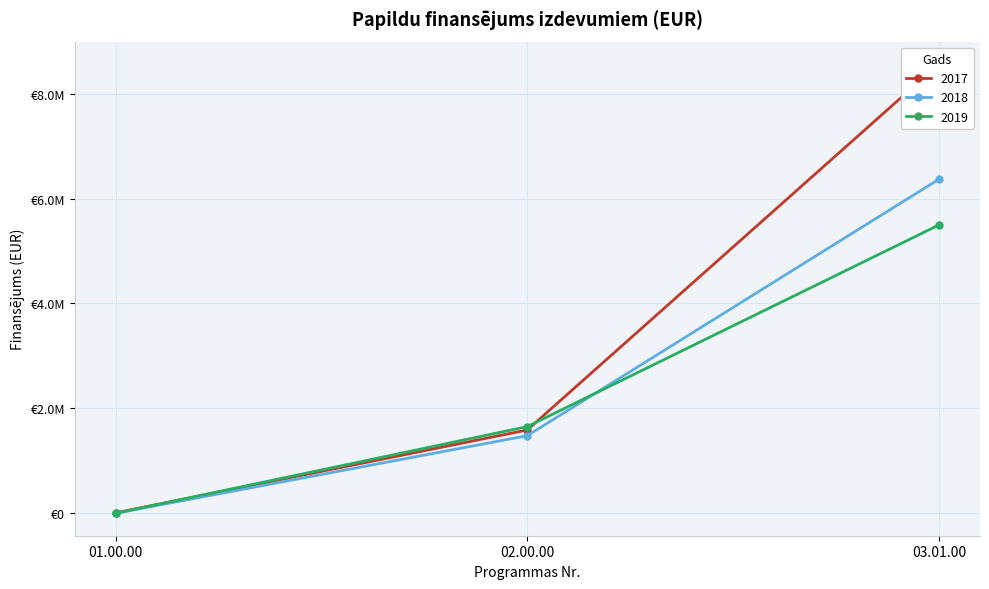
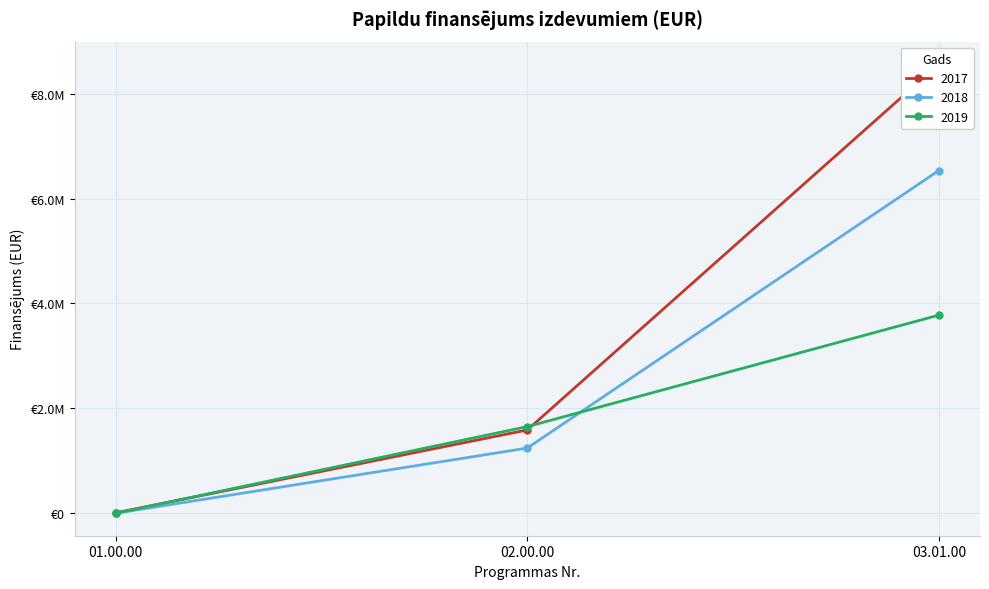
2018, 02.00.00: €1500000 -> €1200000
2018, 03.01.00: €6400000 -> €6500000
2019, 03.01.00: €5500000 -> €3800000
